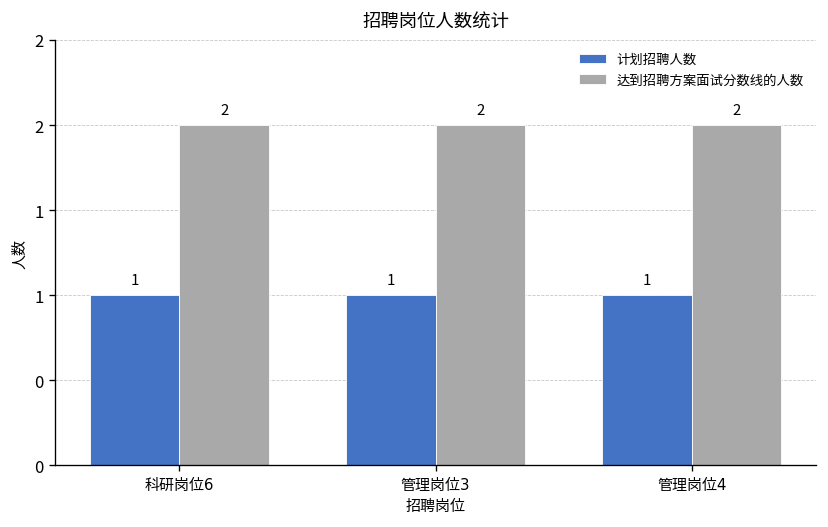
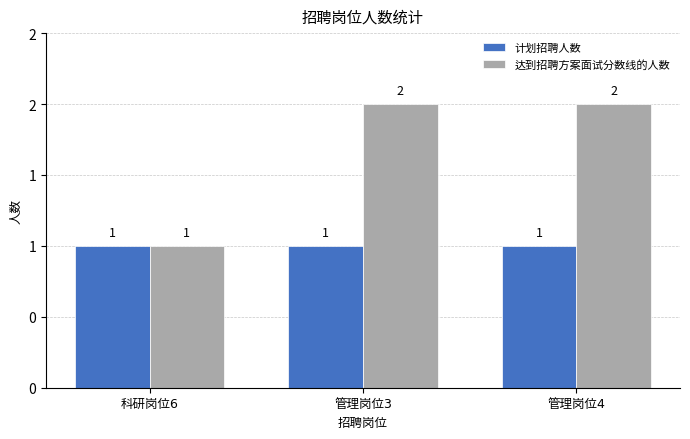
达到招聘方案面试分数线的人数, 科研岗位6: 2 -> 1
